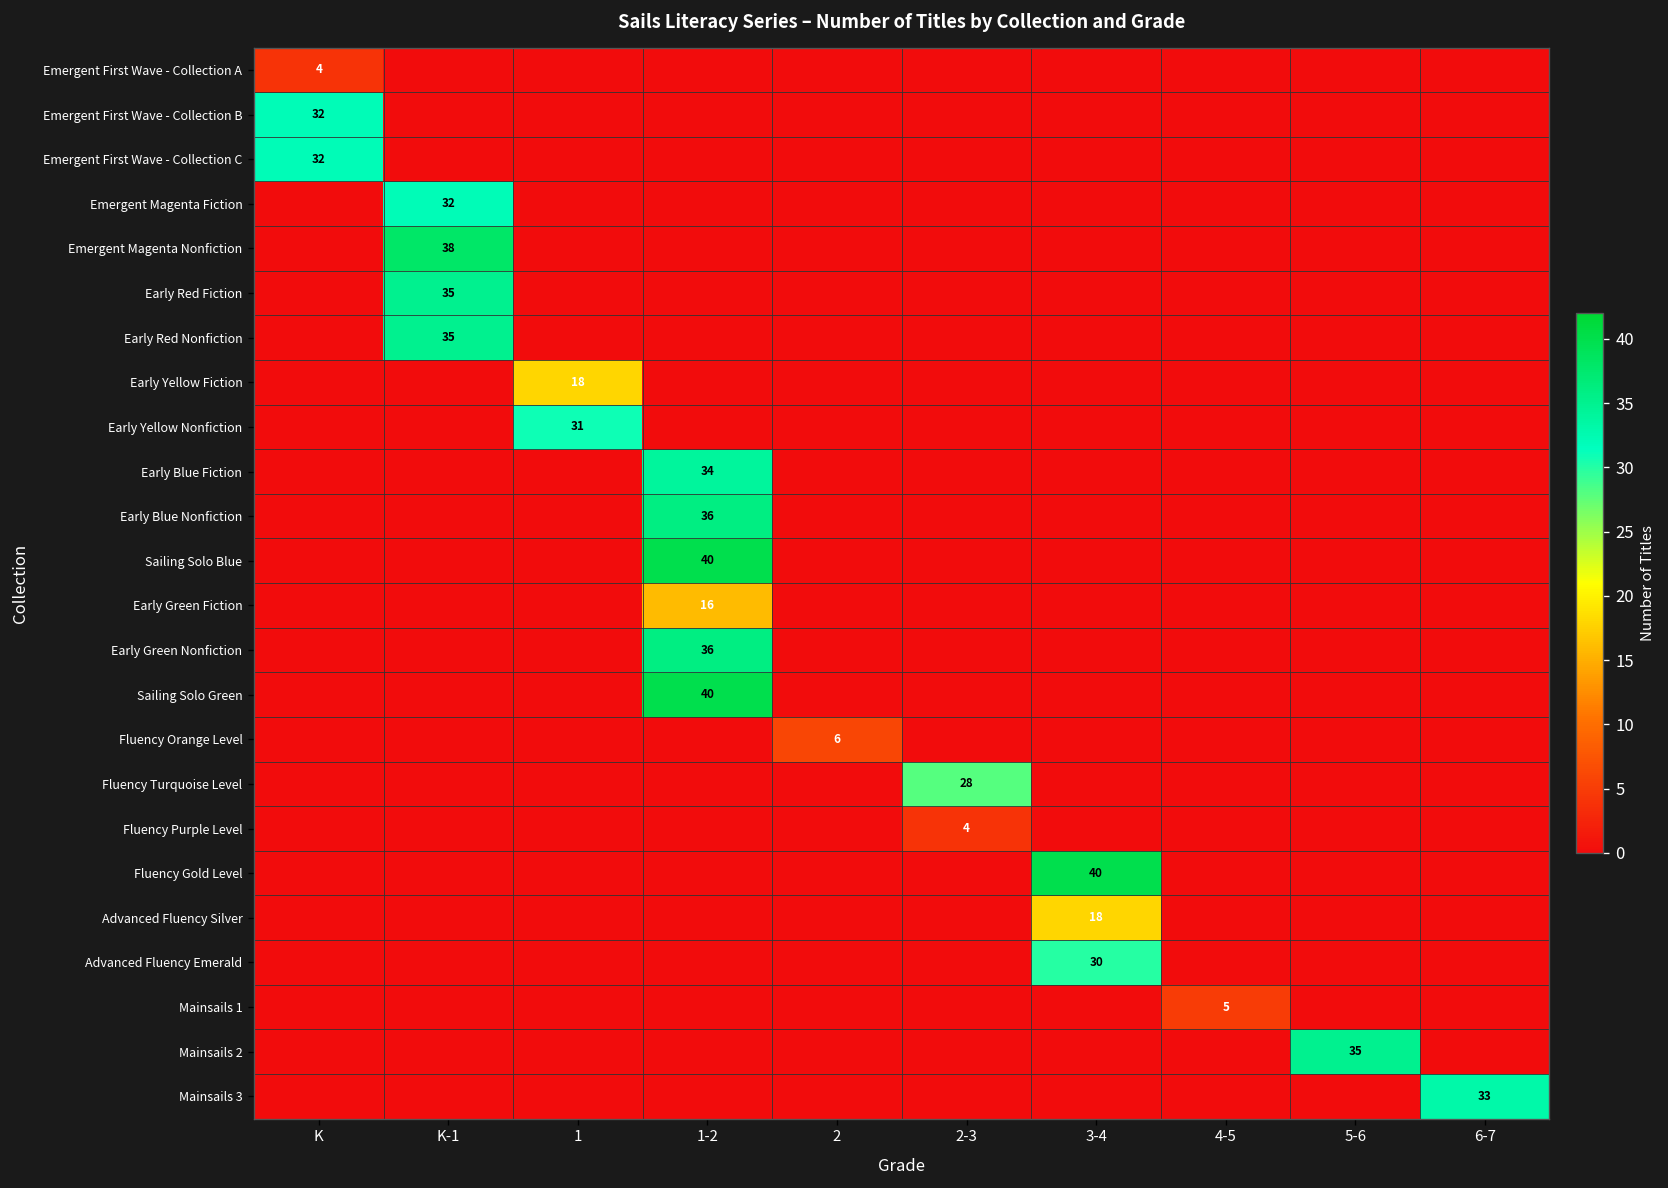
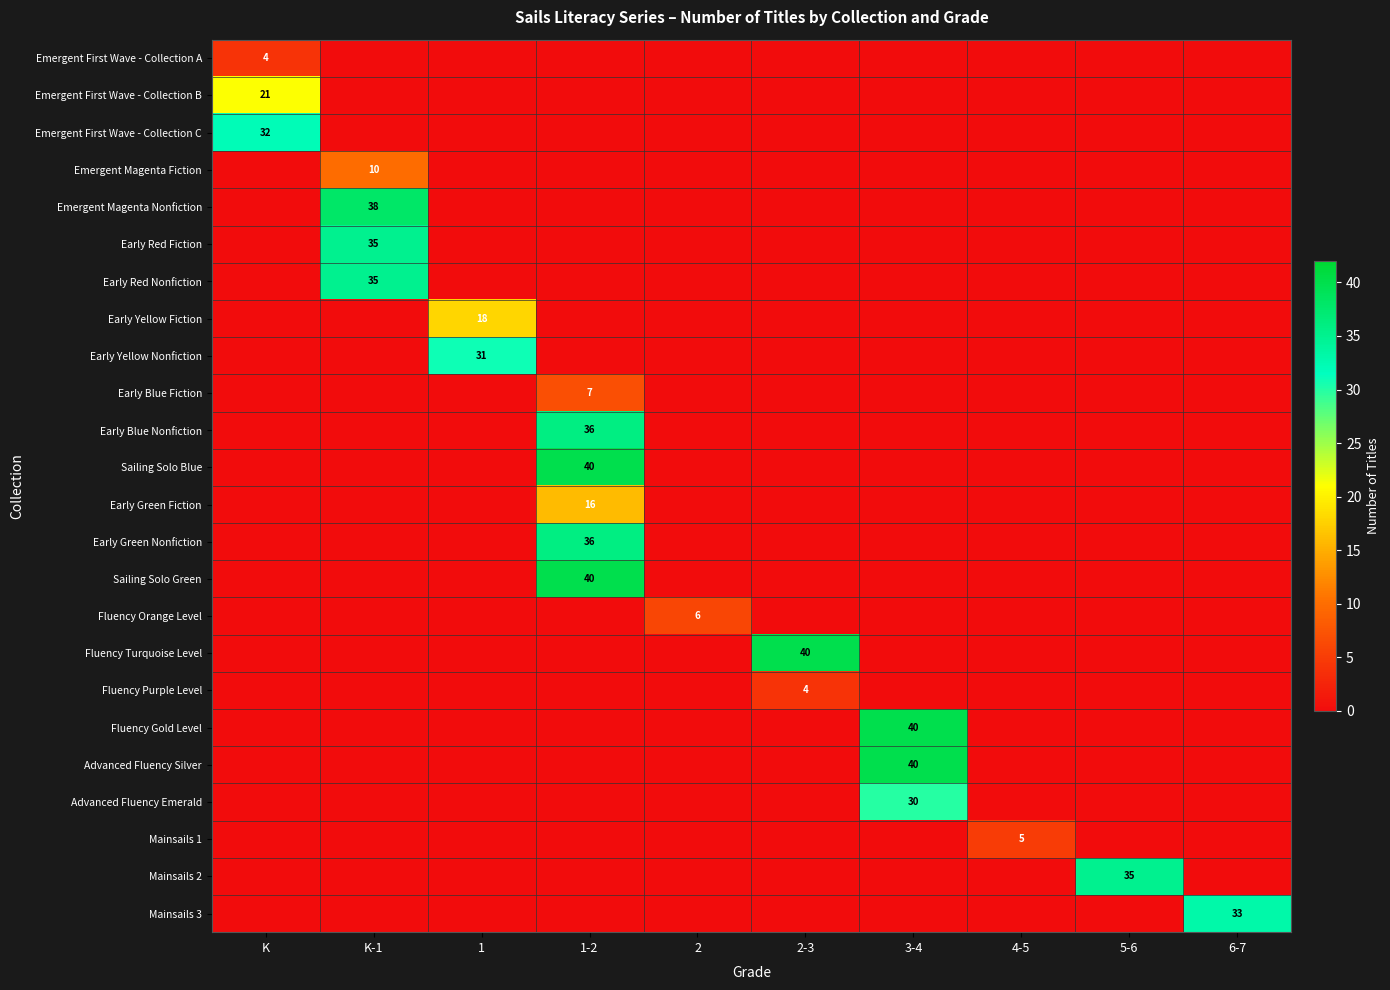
Emergent First Wave - Collection B, K: 32 -> 21
Emergent Magenta Fiction, K-1: 32 -> 10
Early Blue Fiction, 1-2: 34 -> 7
Fluency Turquoise Level, 2-3: 28 -> 40
Advanced Fluency Silver, 3-4: 18 -> 40
